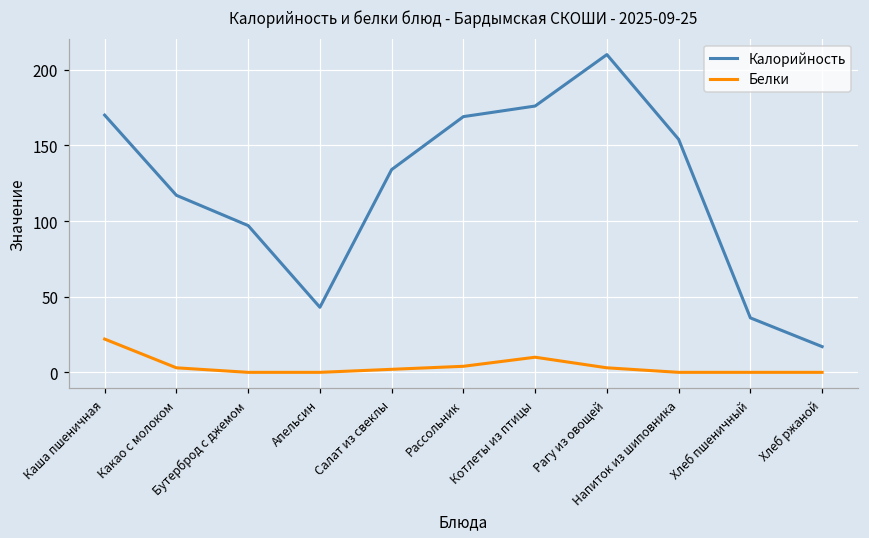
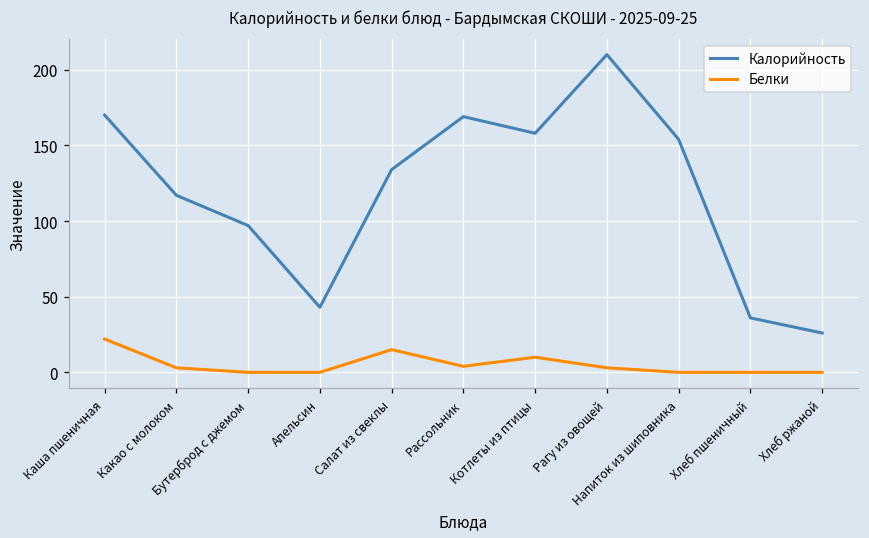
Белки, Салат из свеклы: 2 -> 15
Калорийность, Котлеты из птицы: 176 -> 158
Калорийность, Хлеб ржаной: 17 -> 26
